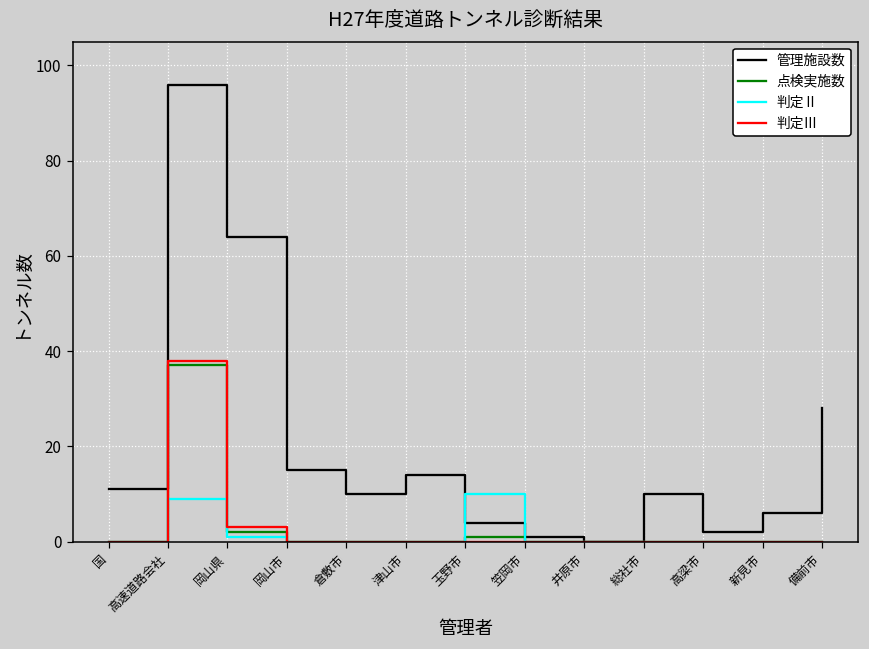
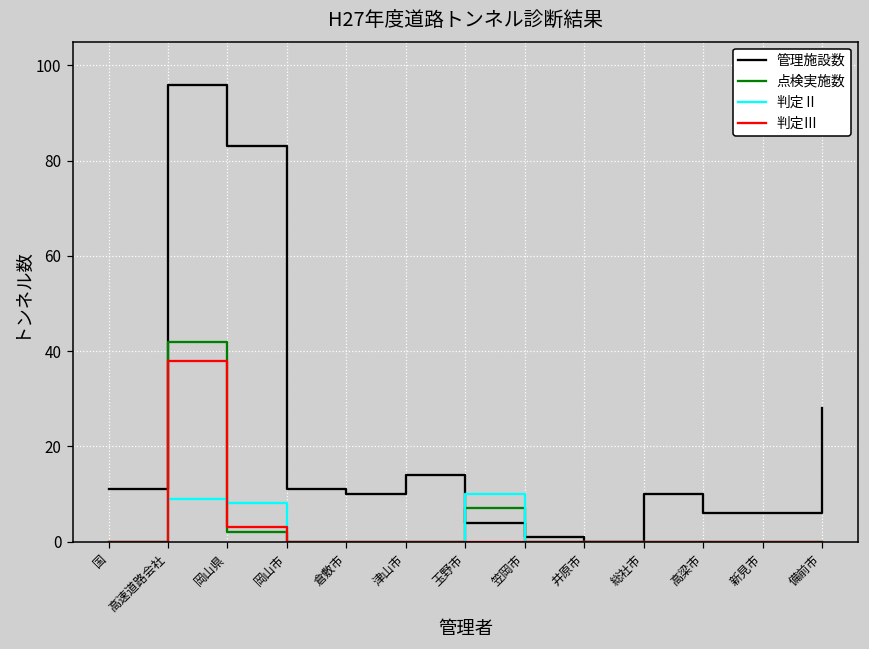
点検実施数, 高速道路会社: 37 -> 42
管理施設数, 岡山県: 64 -> 83
判定Ⅱ, 岡山県: 1 -> 8
管理施設数, 岡山市: 15 -> 11
点検実施数, 玉野市: 1 -> 7
管理施設数, 高梁市: 2 -> 6
